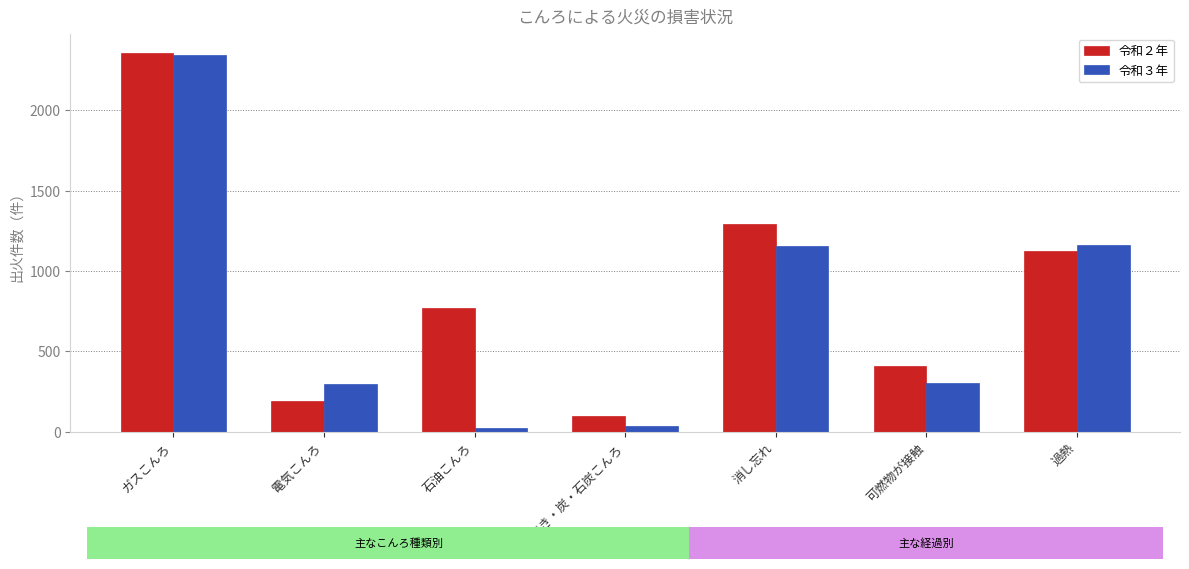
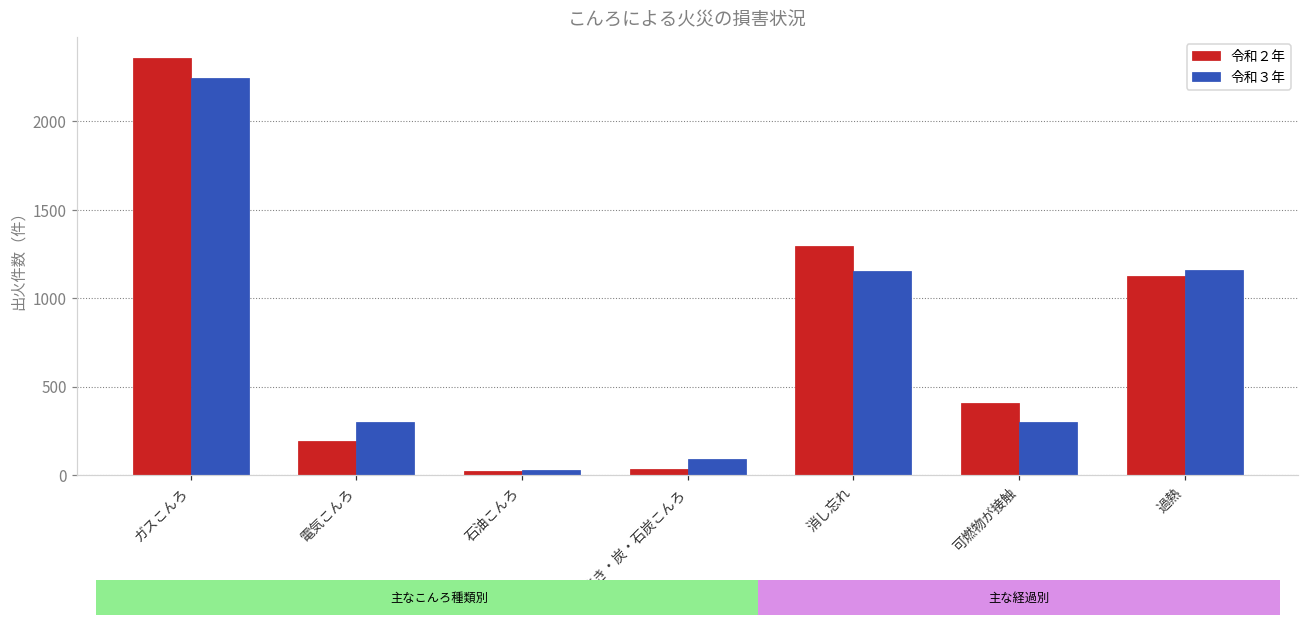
令和３年, ガスこんろ: 2340 -> 2250
令和２年, 石油こんろ: 770 -> 20
令和２年, まき・炭・石炭こんろ: 100 -> 30
令和３年, まき・炭・石炭こんろ: 40 -> 90
